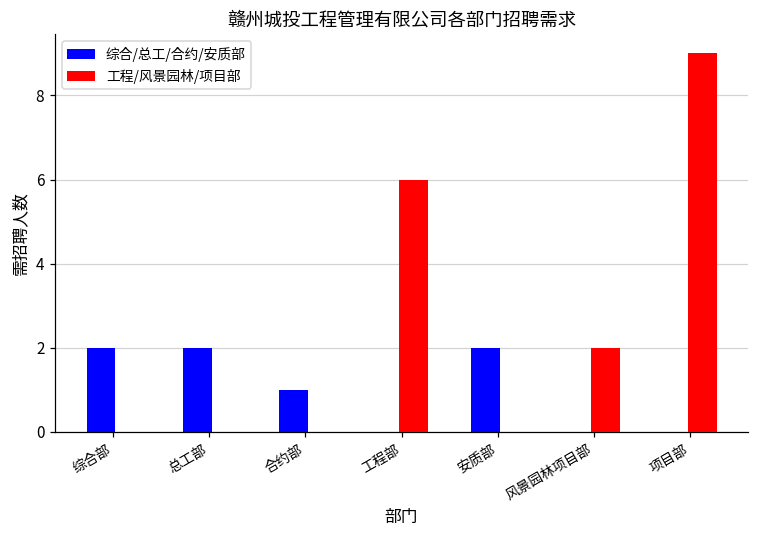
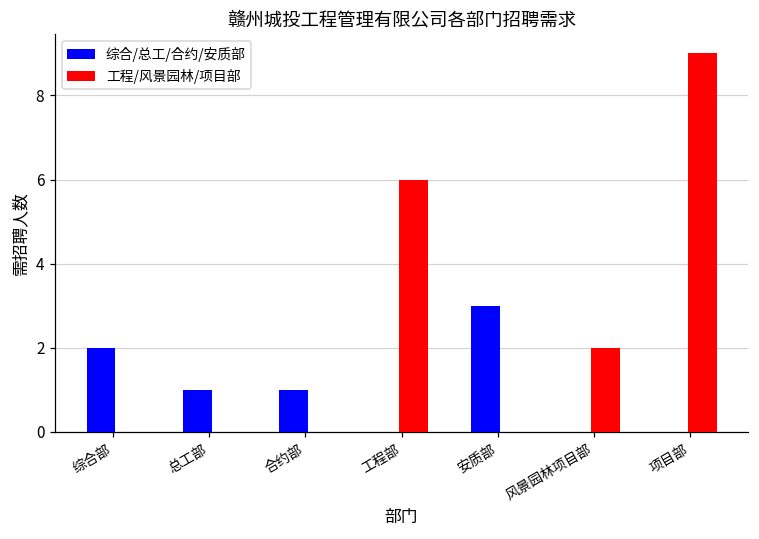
综合/总工/合约/安质部, 总工部: 2 -> 1
综合/总工/合约/安质部, 安质部: 2 -> 3
